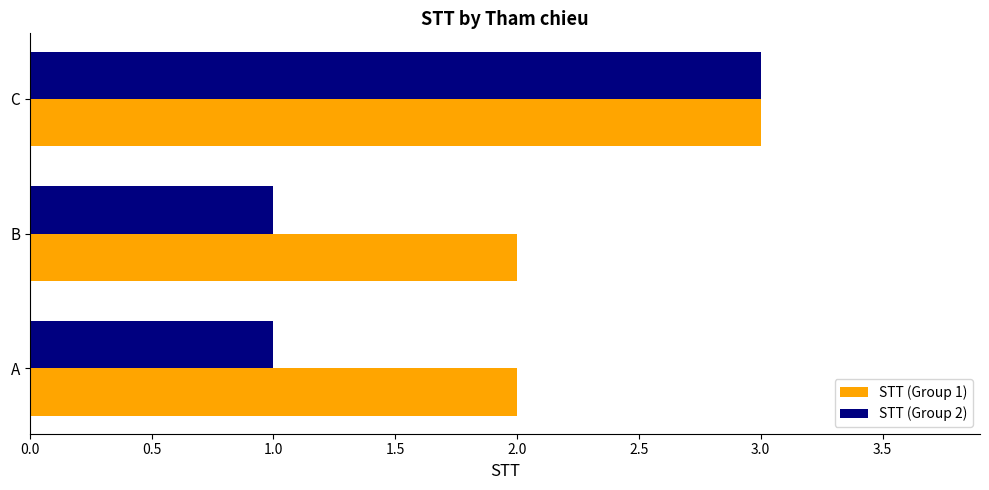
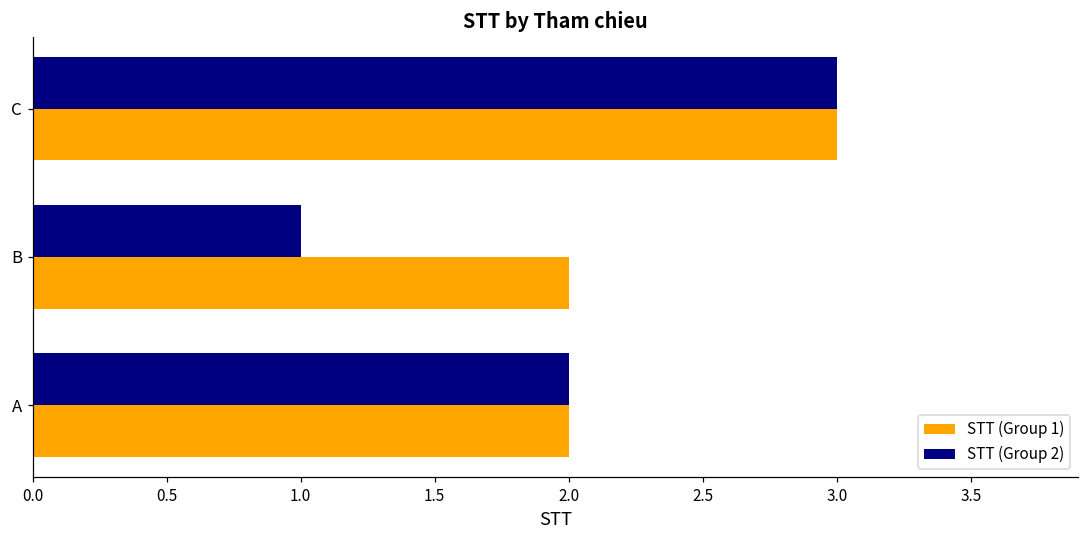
STT (Group 2), A: 1 -> 2
